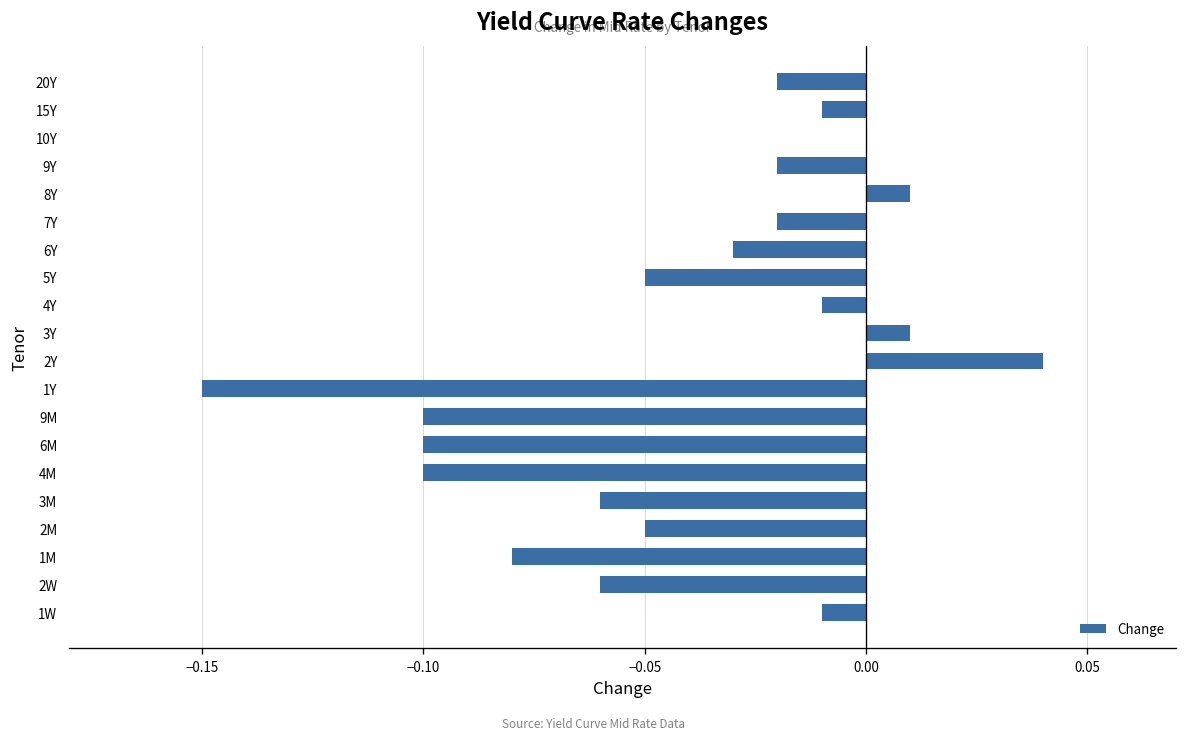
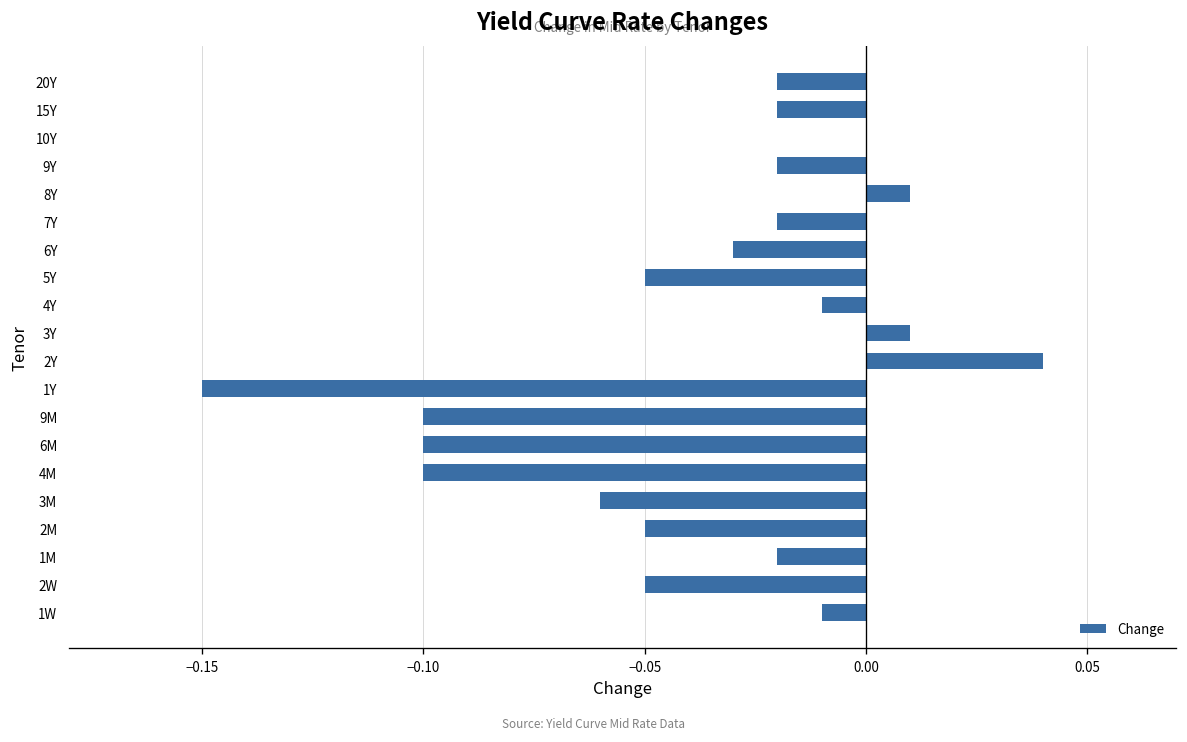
15Y: -0.01 -> -0.02
1M: -0.08 -> -0.02
2W: -0.06 -> -0.05
